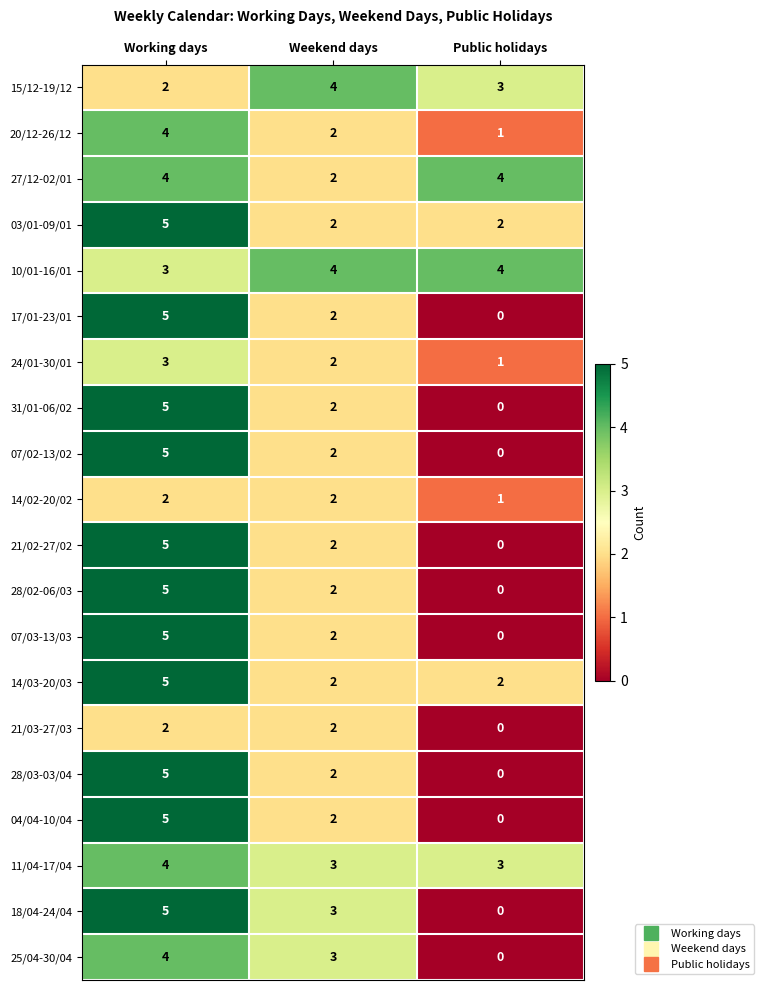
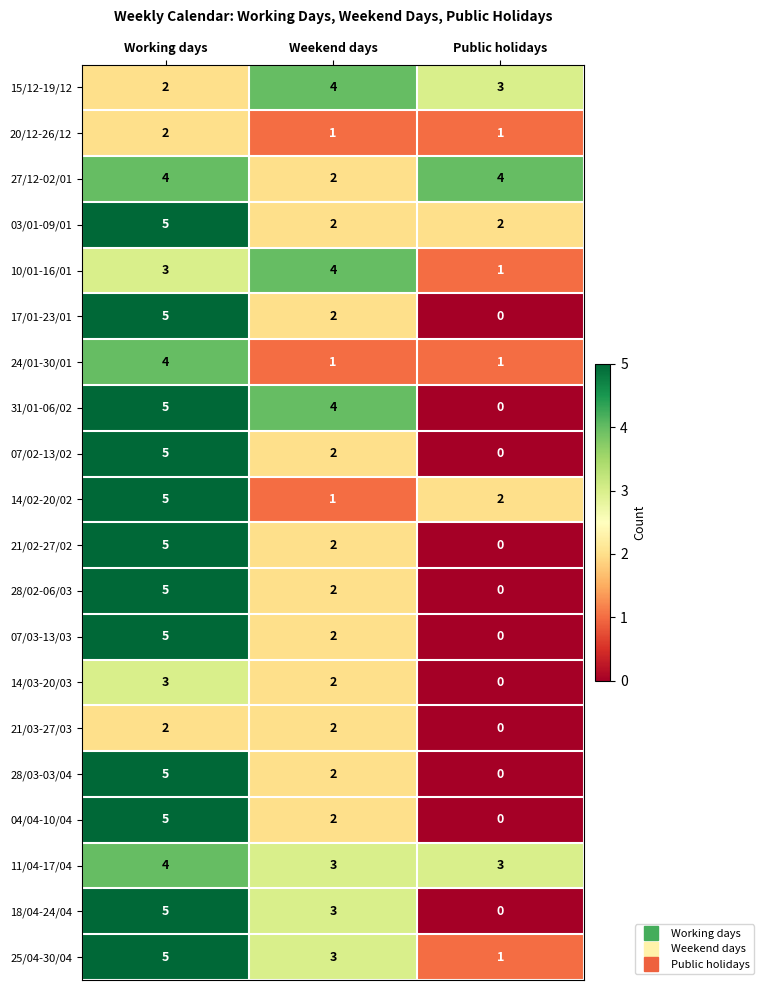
20/12-26/12, Working days: 4 -> 2
20/12-26/12, Weekend days: 2 -> 1
10/01-16/01, Public holidays: 4 -> 1
24/01-30/01, Working days: 3 -> 4
24/01-30/01, Weekend days: 2 -> 1
31/01-06/02, Weekend days: 2 -> 4
14/02-20/02, Working days: 2 -> 5
14/02-20/02, Weekend days: 2 -> 1
14/02-20/02, Public holidays: 1 -> 2
14/03-20/03, Working days: 5 -> 3
14/03-20/03, Public holidays: 2 -> 0
25/04-30/04, Working days: 4 -> 5
25/04-30/04, Public holidays: 0 -> 1
